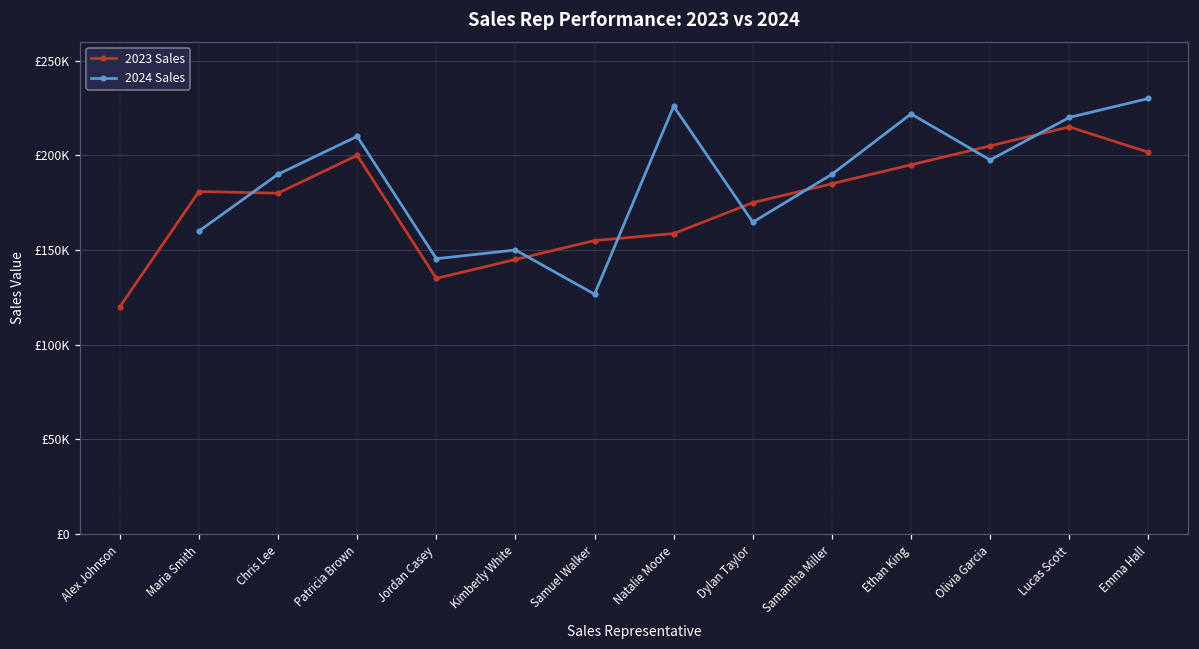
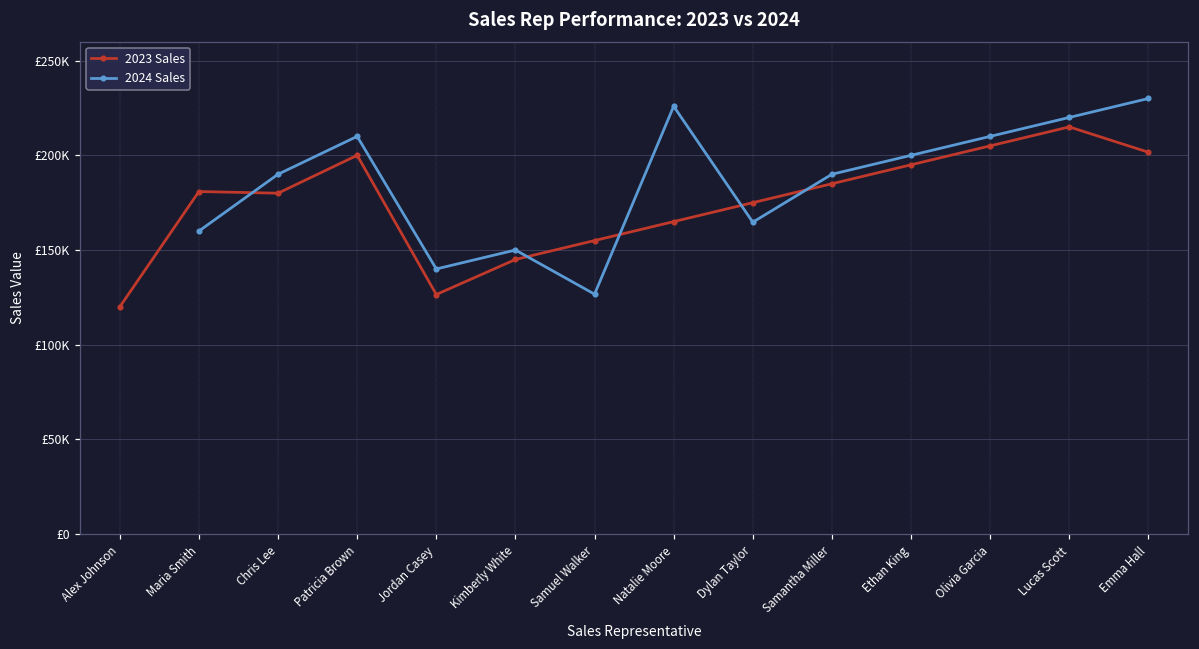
2023 Sales, Jordan Casey: £135000 -> £127000
2024 Sales, Jordan Casey: £145000 -> £140000
2023 Sales, Natalie Moore: £159000 -> £165000
2024 Sales, Ethan King: £222000 -> £200000
2024 Sales, Olivia Garcia: £198000 -> £210000
